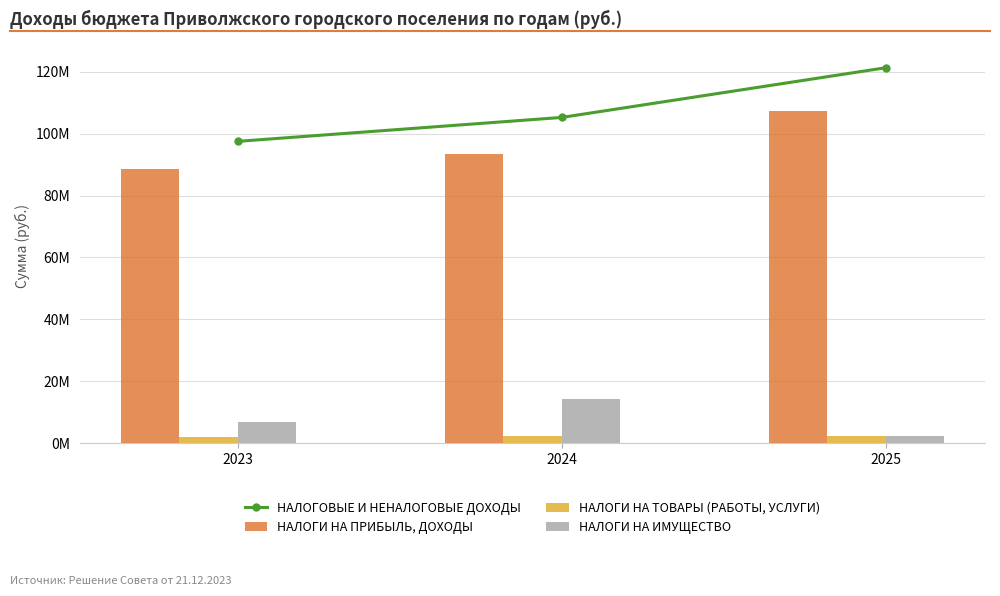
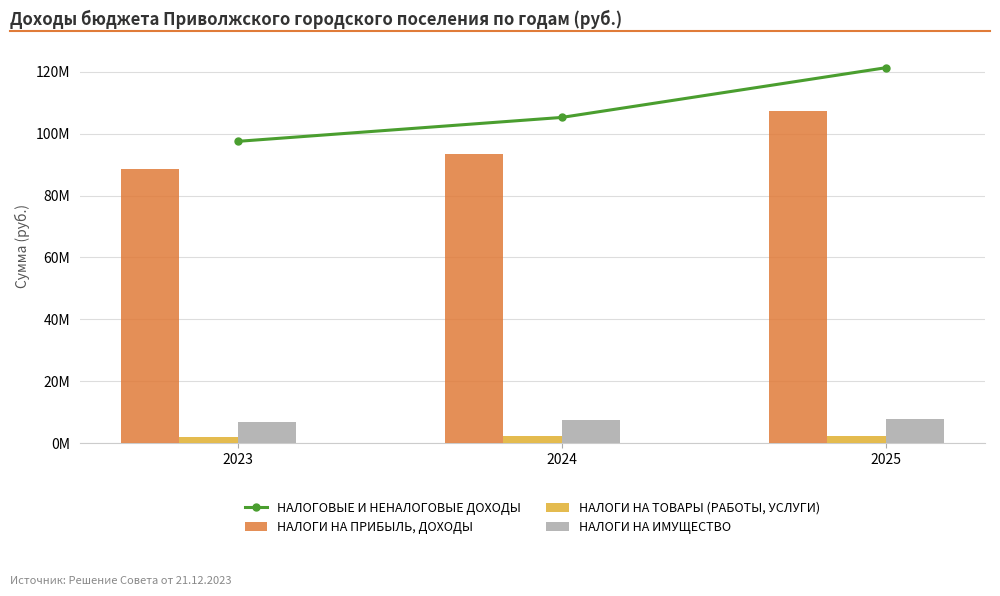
НАЛОГИ НА ИМУЩЕСТВО, 2024: 14М -> 7М
НАЛОГИ НА ИМУЩЕСТВО, 2025: 2М -> 8М
